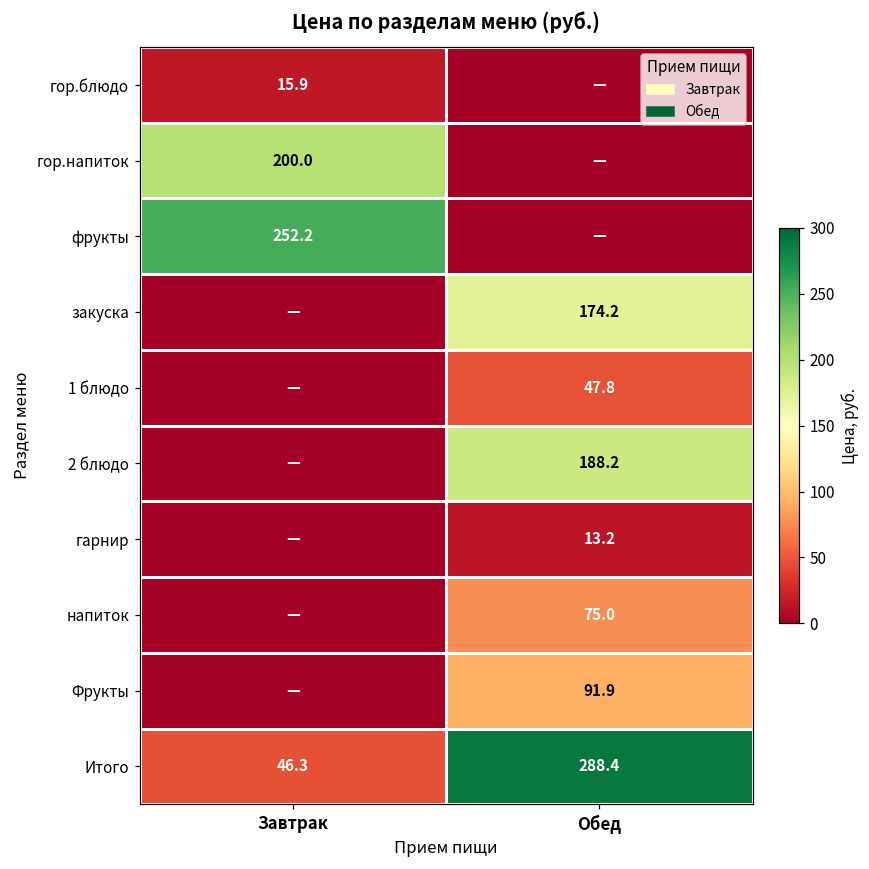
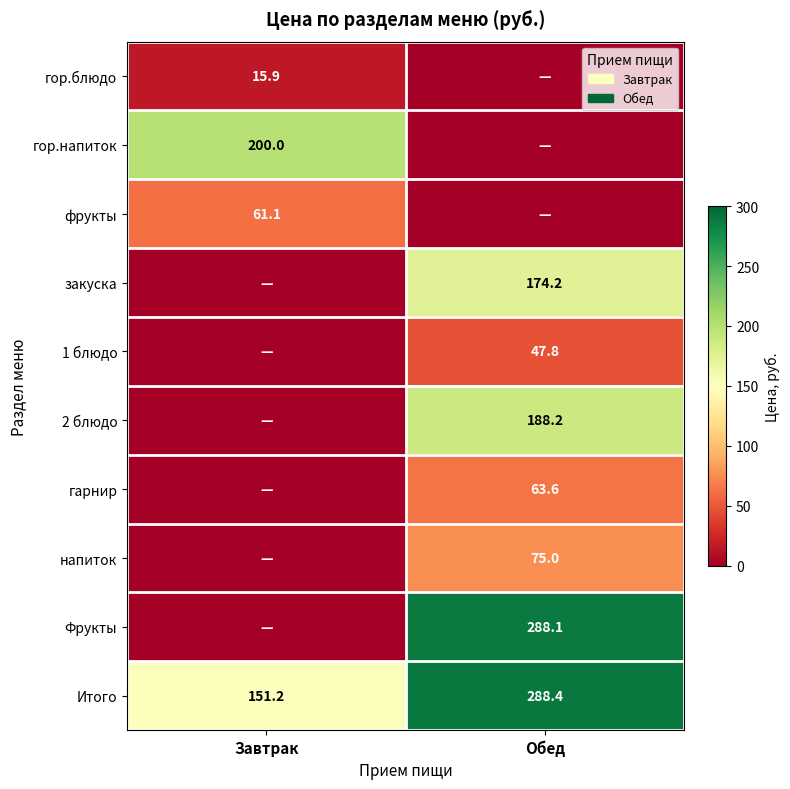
фрукты, Завтрак: 252.2 -> 61.1
гарнир, Обед: 13.2 -> 63.6
Фрукты, Обед: 91.9 -> 288.1
Итого, Завтрак: 46.3 -> 151.2
